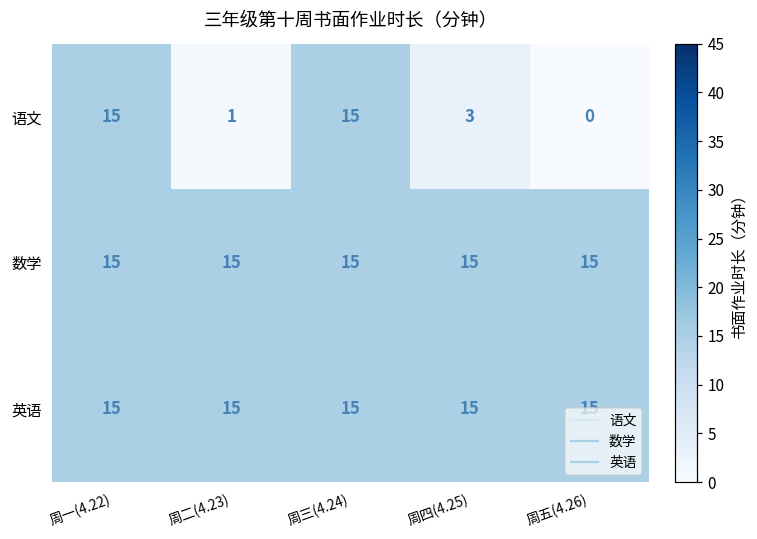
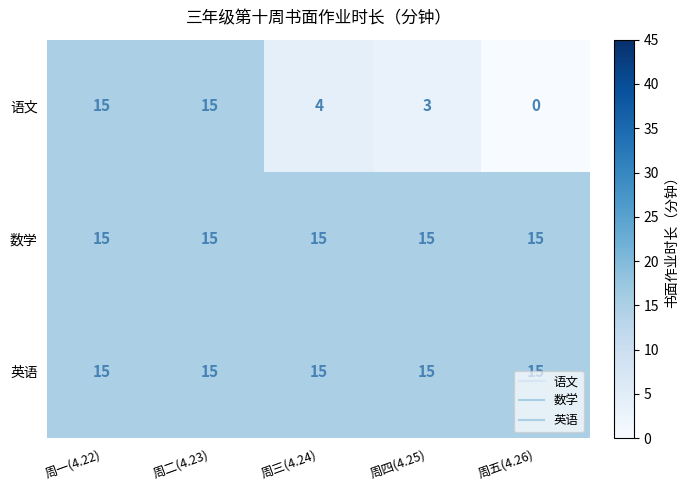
语文, 周二(4.23): 1 -> 15
语文, 周三(4.24): 15 -> 4
